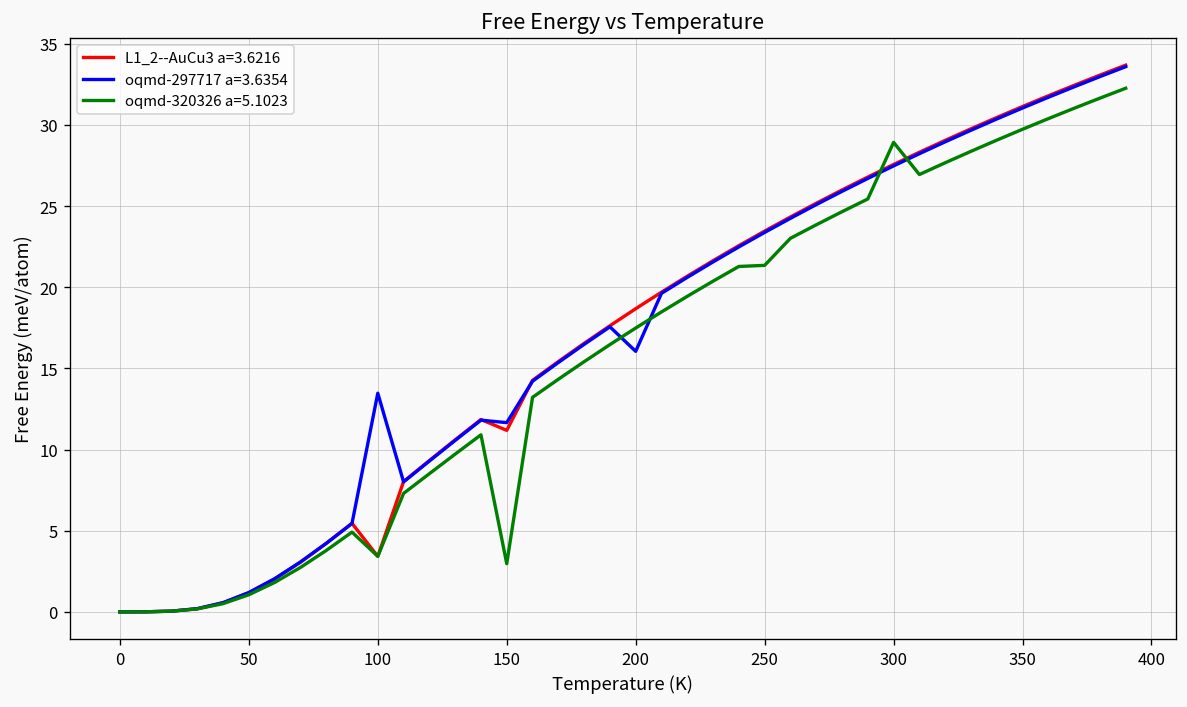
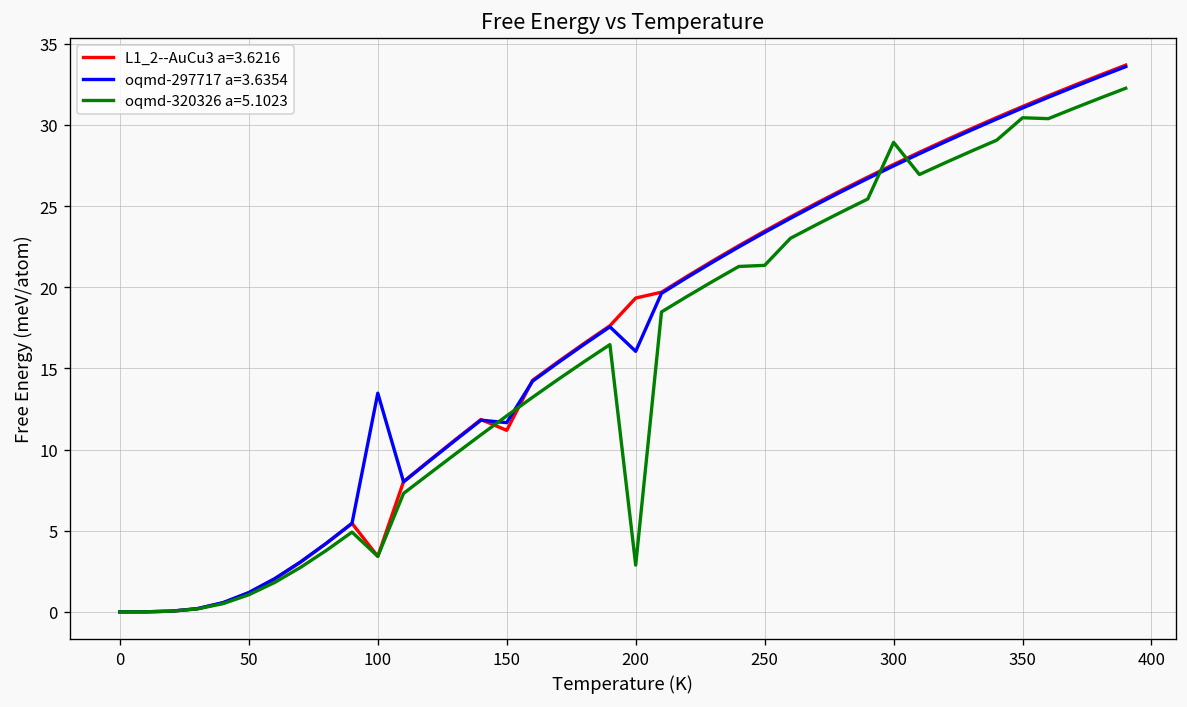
oqmd-320326 a=5.1023, 150: 3.0 -> 12.1
L1_2--AuCu3 a=3.6216, 200: 18.7 -> 19.3
oqmd-320326 a=5.1023, 200: 17.5 -> 2.9
oqmd-320326 a=5.1023, 350: 29.7 -> 30.4
